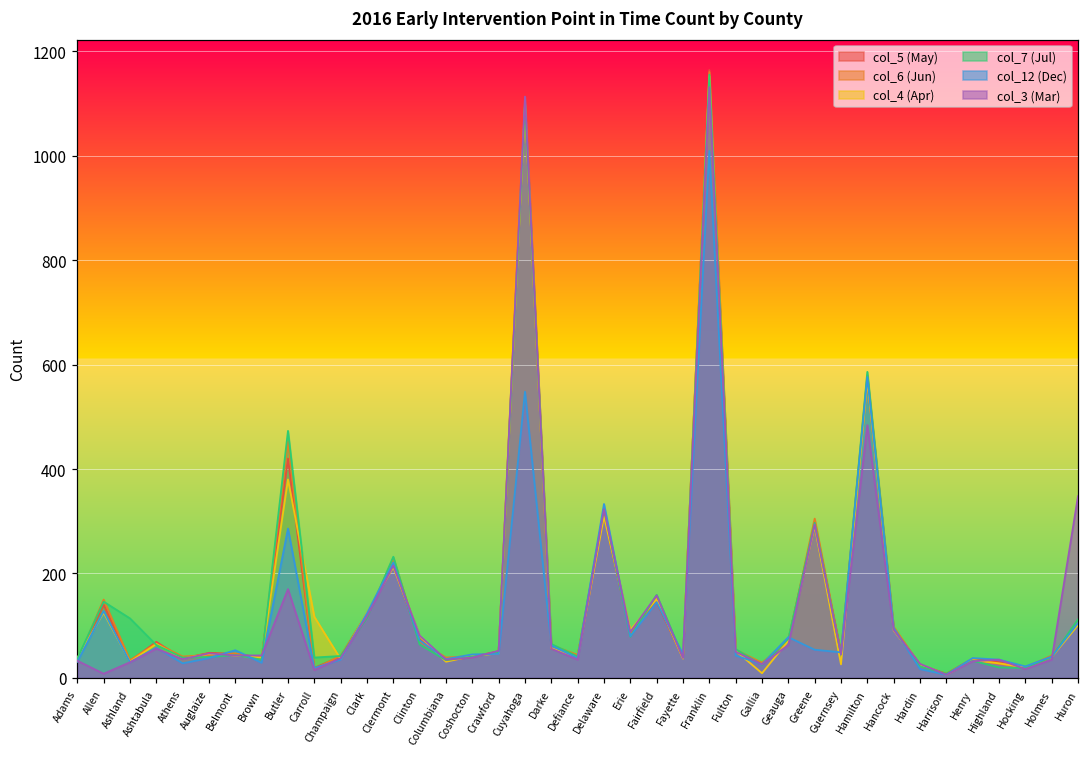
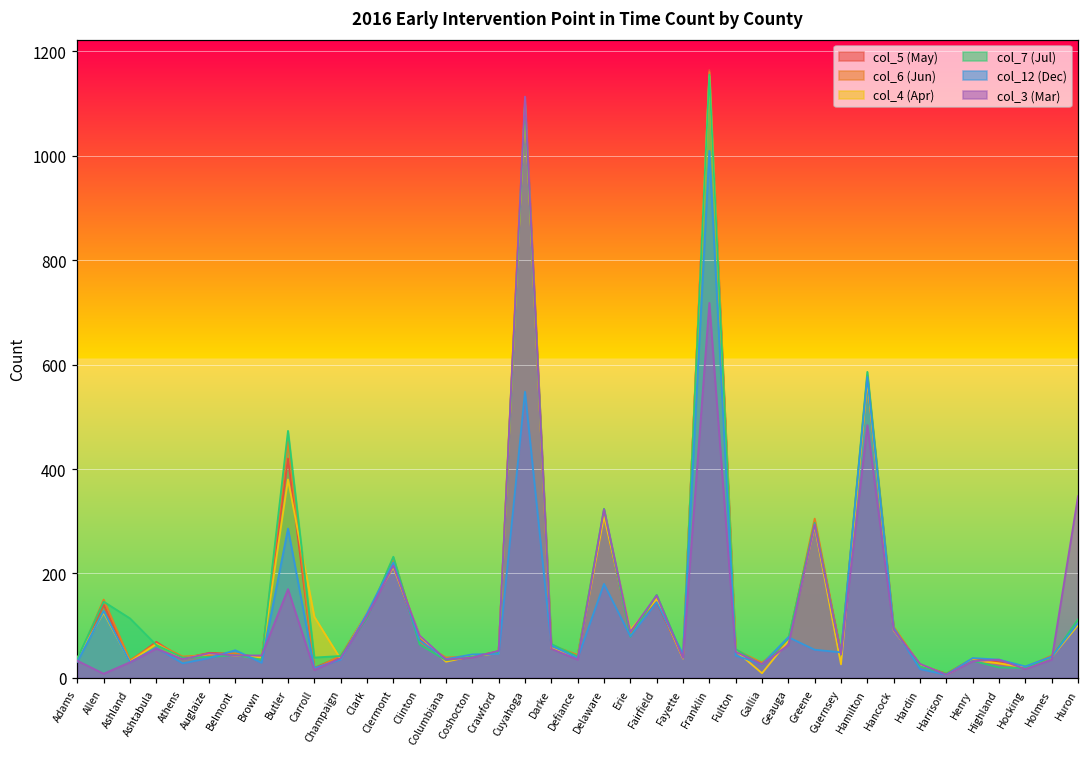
col_12 (Dec), Delaware: 330 -> 180
col_3 (Mar), Franklin: 1130 -> 720
